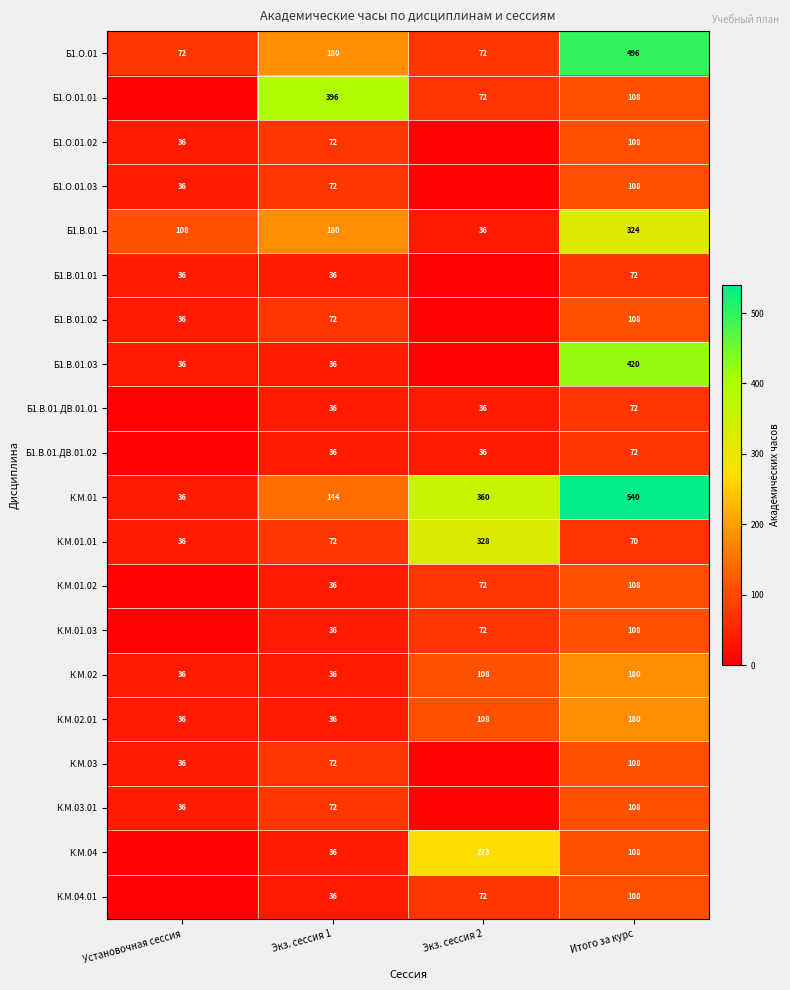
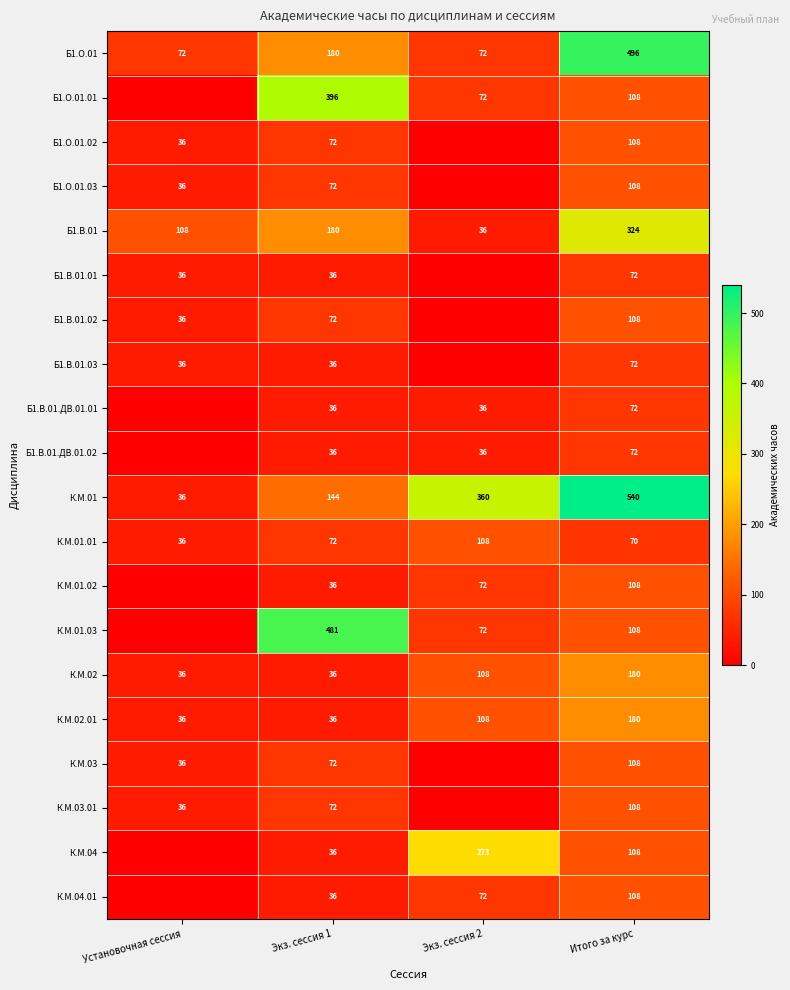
Б1.В.01.03, Итого за курс: 420 -> 72
К.М.01.01, Экз. сессия 2: 328 -> 108
К.М.01.03, Экз. сессия 1: 36 -> 481
